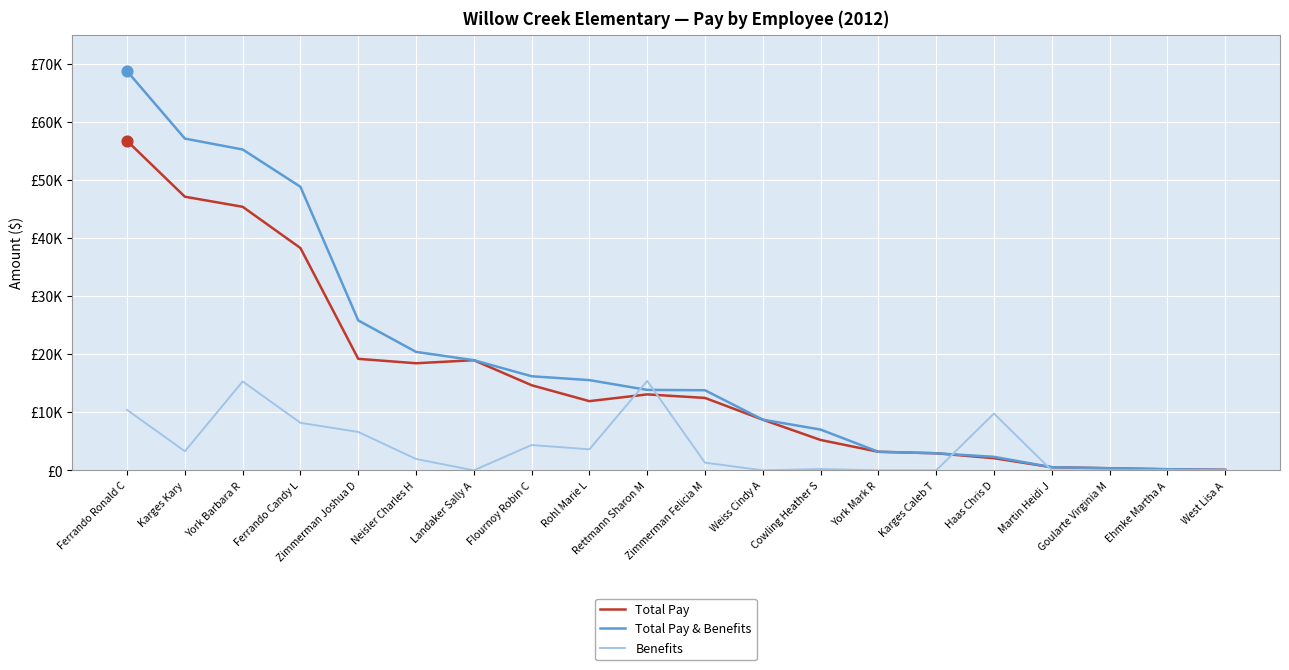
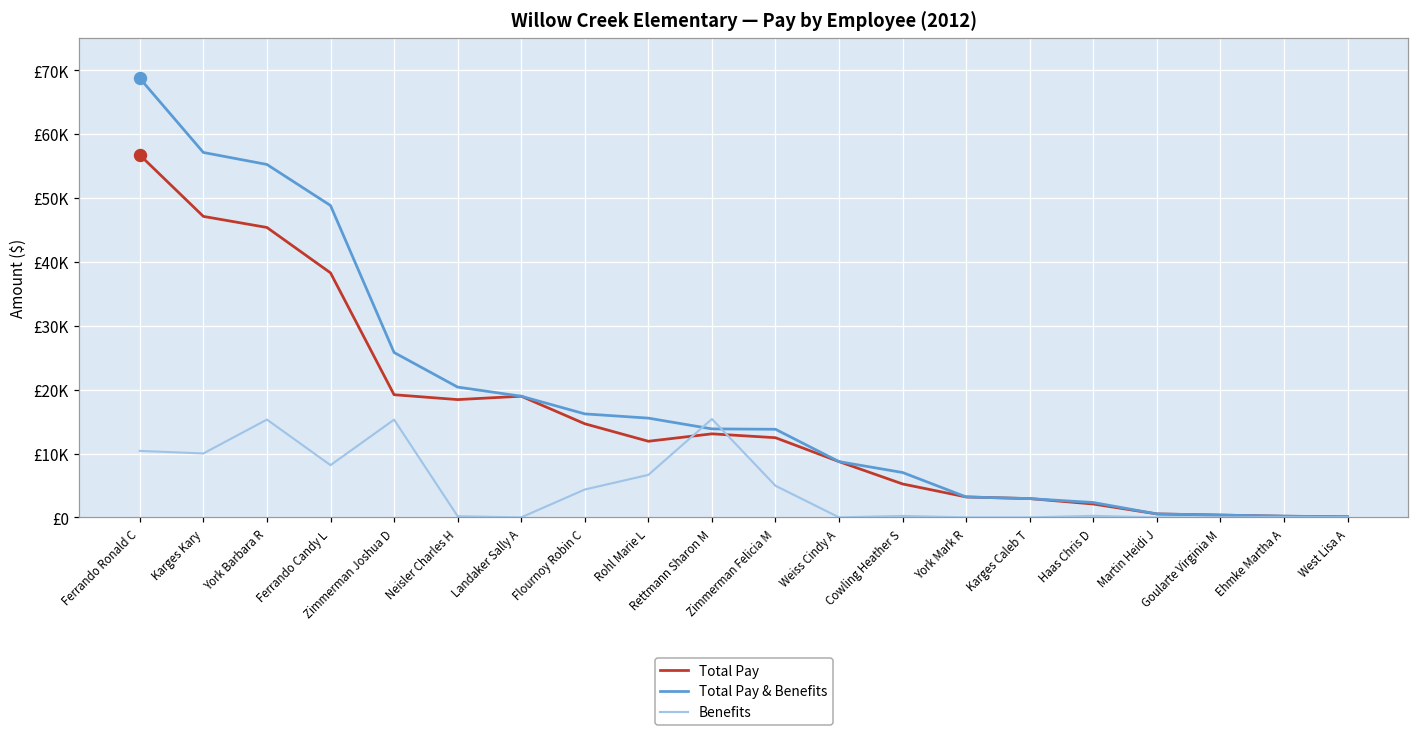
Benefits, Karges Kary: £3000 -> £10000
Benefits, Zimmerman Joshua D: £7000 -> £15000
Benefits, Neisler Charles H: £2000 -> £0
Benefits, Rohl Marie L: £4000 -> £7000
Benefits, Zimmerman Felicia M: £1000 -> £5000
Benefits, Haas Chris D: £10000 -> £0
